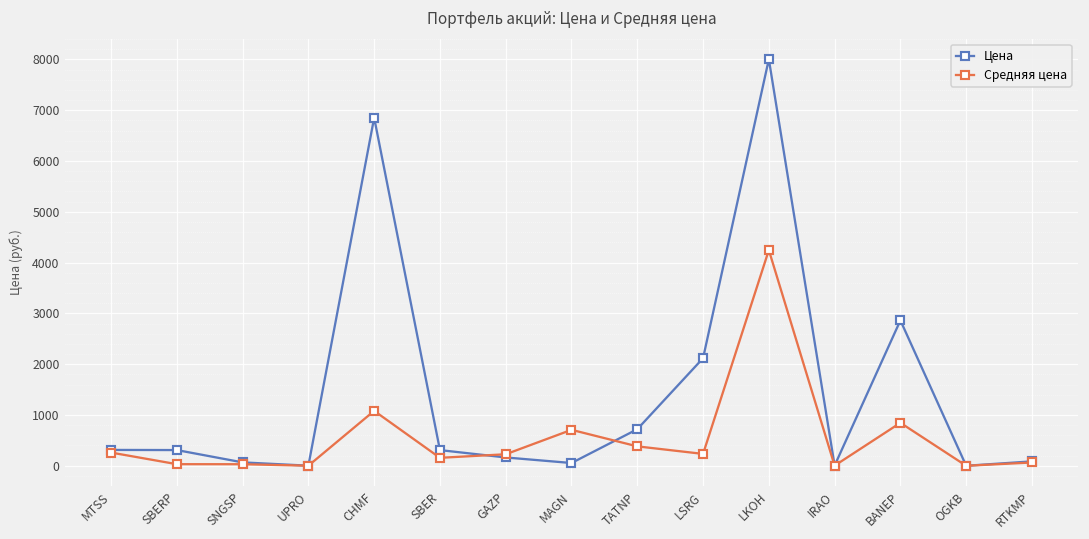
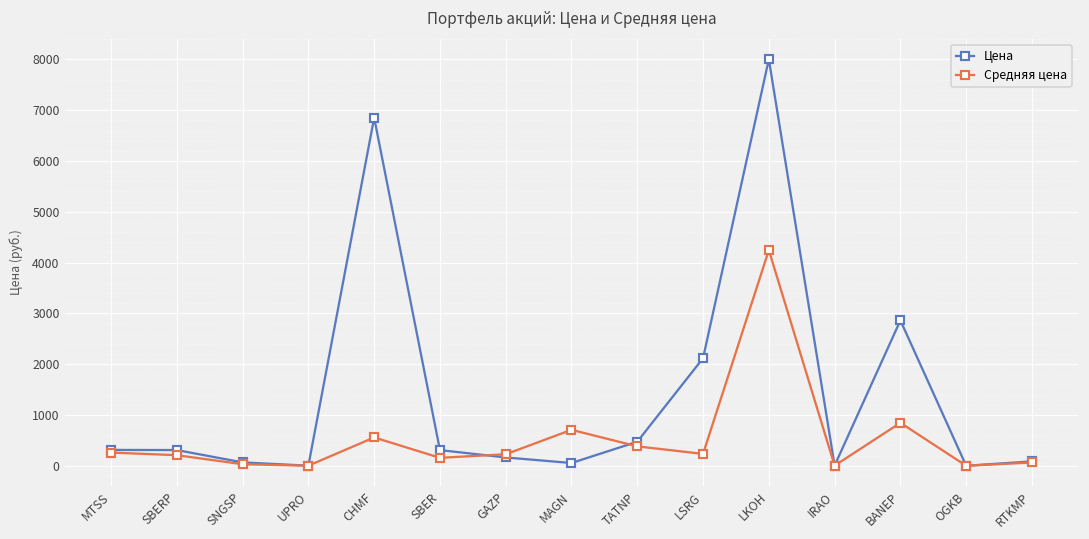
Средняя цена, SBERP: 0 -> 200
Средняя цена, CHMF: 1100 -> 600
Цена, TATNP: 700 -> 500
